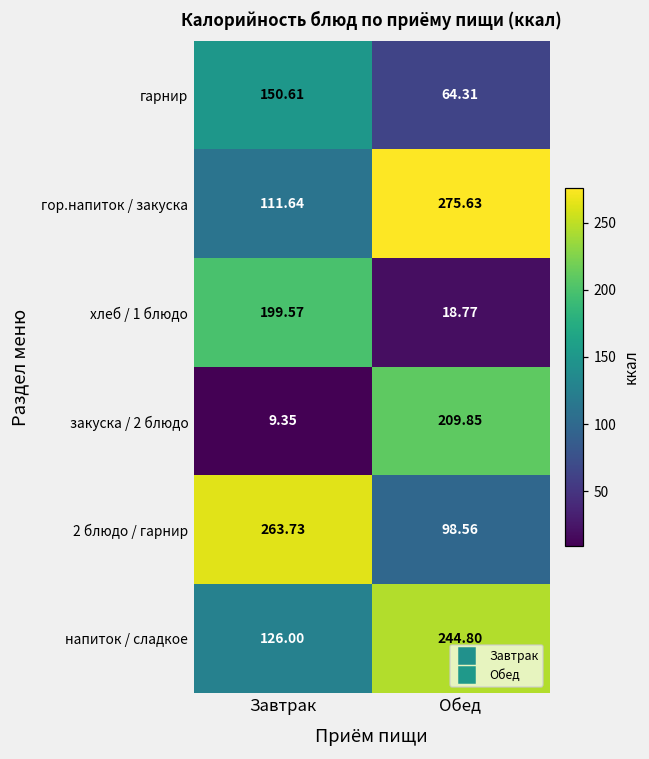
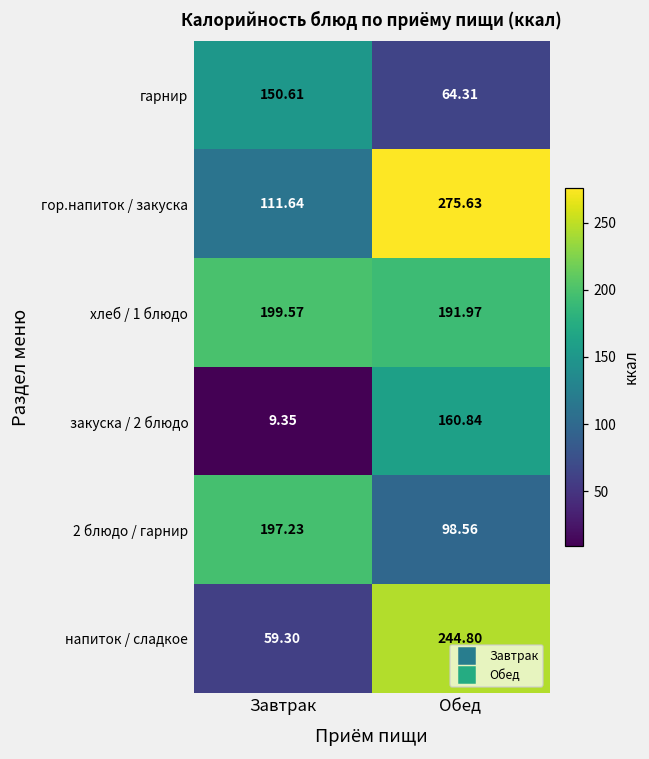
хлеб / 1 блюдо, Обед: 18.77 -> 191.97
закуска / 2 блюдо, Обед: 209.85 -> 160.84
2 блюдо / гарнир, Завтрак: 263.73 -> 197.23
напиток / сладкое, Завтрак: 126.00 -> 59.30
